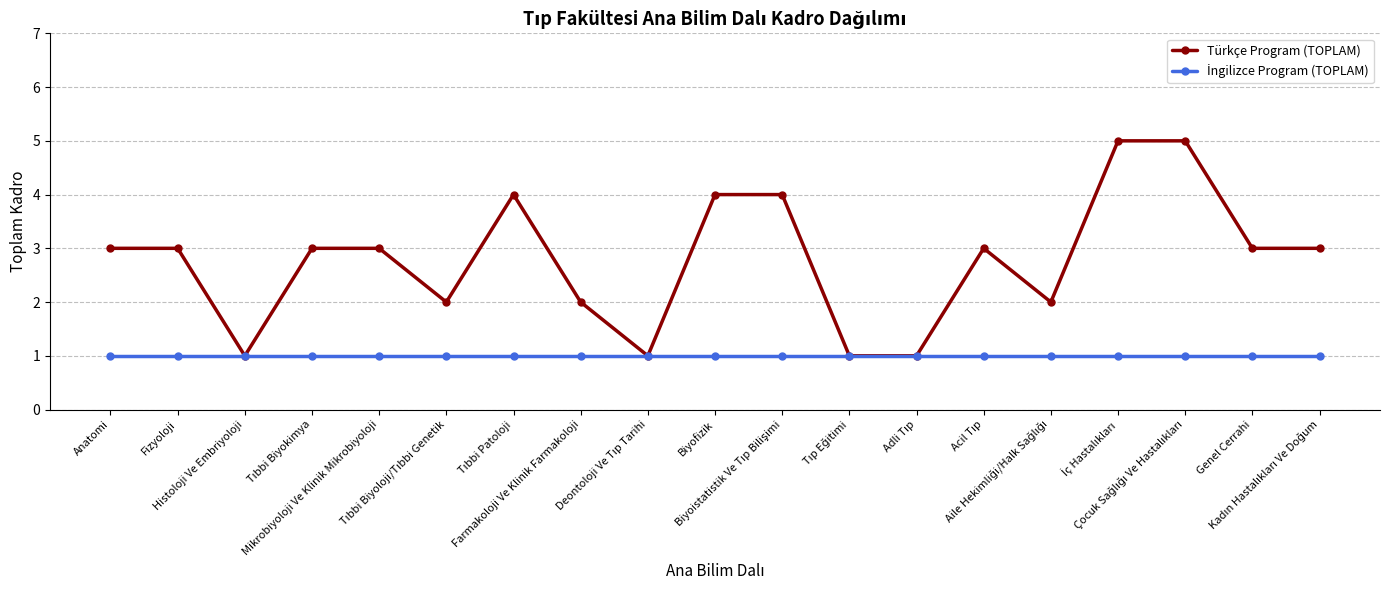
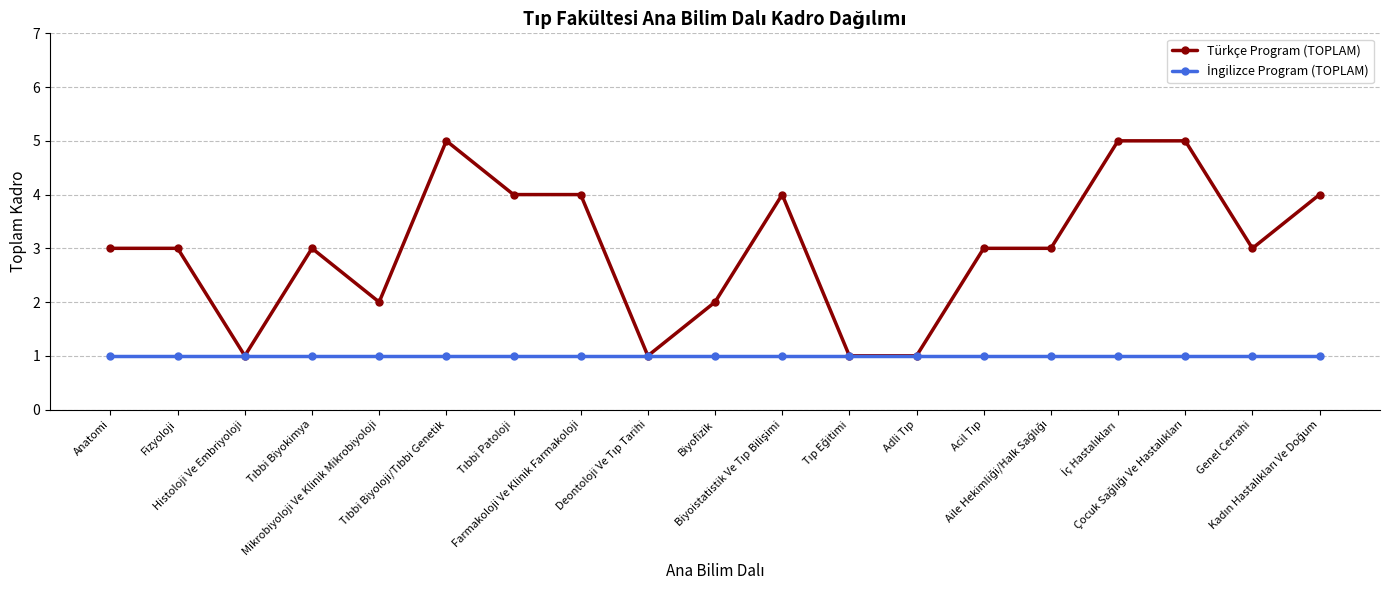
Türkçe Program (TOPLAM), Mikrobiyoloji Ve Klinik Mikrobiyoloji: 3 -> 2
Türkçe Program (TOPLAM), Tıbbi Biyoloji/Tıbbi Genetik: 2 -> 5
Türkçe Program (TOPLAM), Farmakoloji Ve Klinik Farmakoloji: 2 -> 4
Türkçe Program (TOPLAM), Biyofizik: 4 -> 2
Türkçe Program (TOPLAM), Aile Hekimliği/Halk Sağlığı: 2 -> 3
Türkçe Program (TOPLAM), Kadın Hastalıkları Ve Doğum: 3 -> 4
